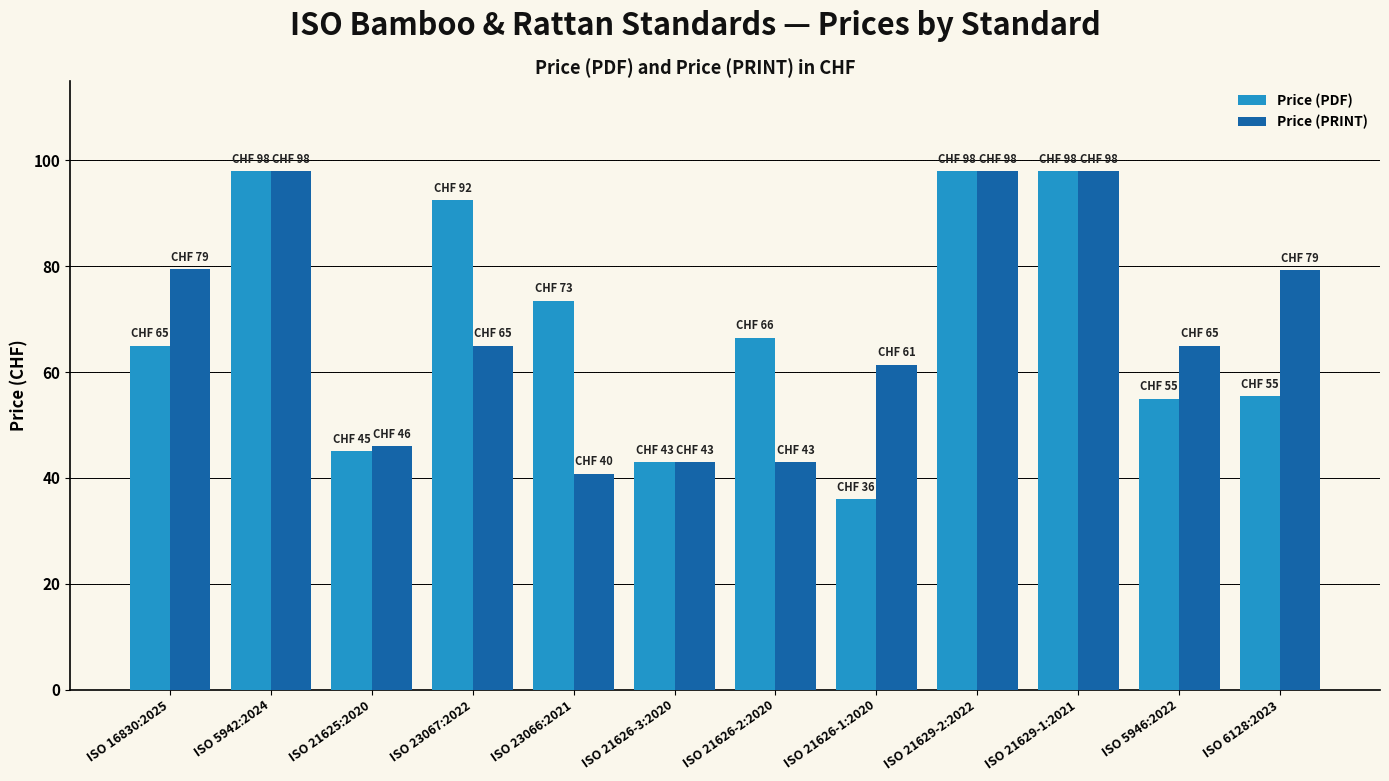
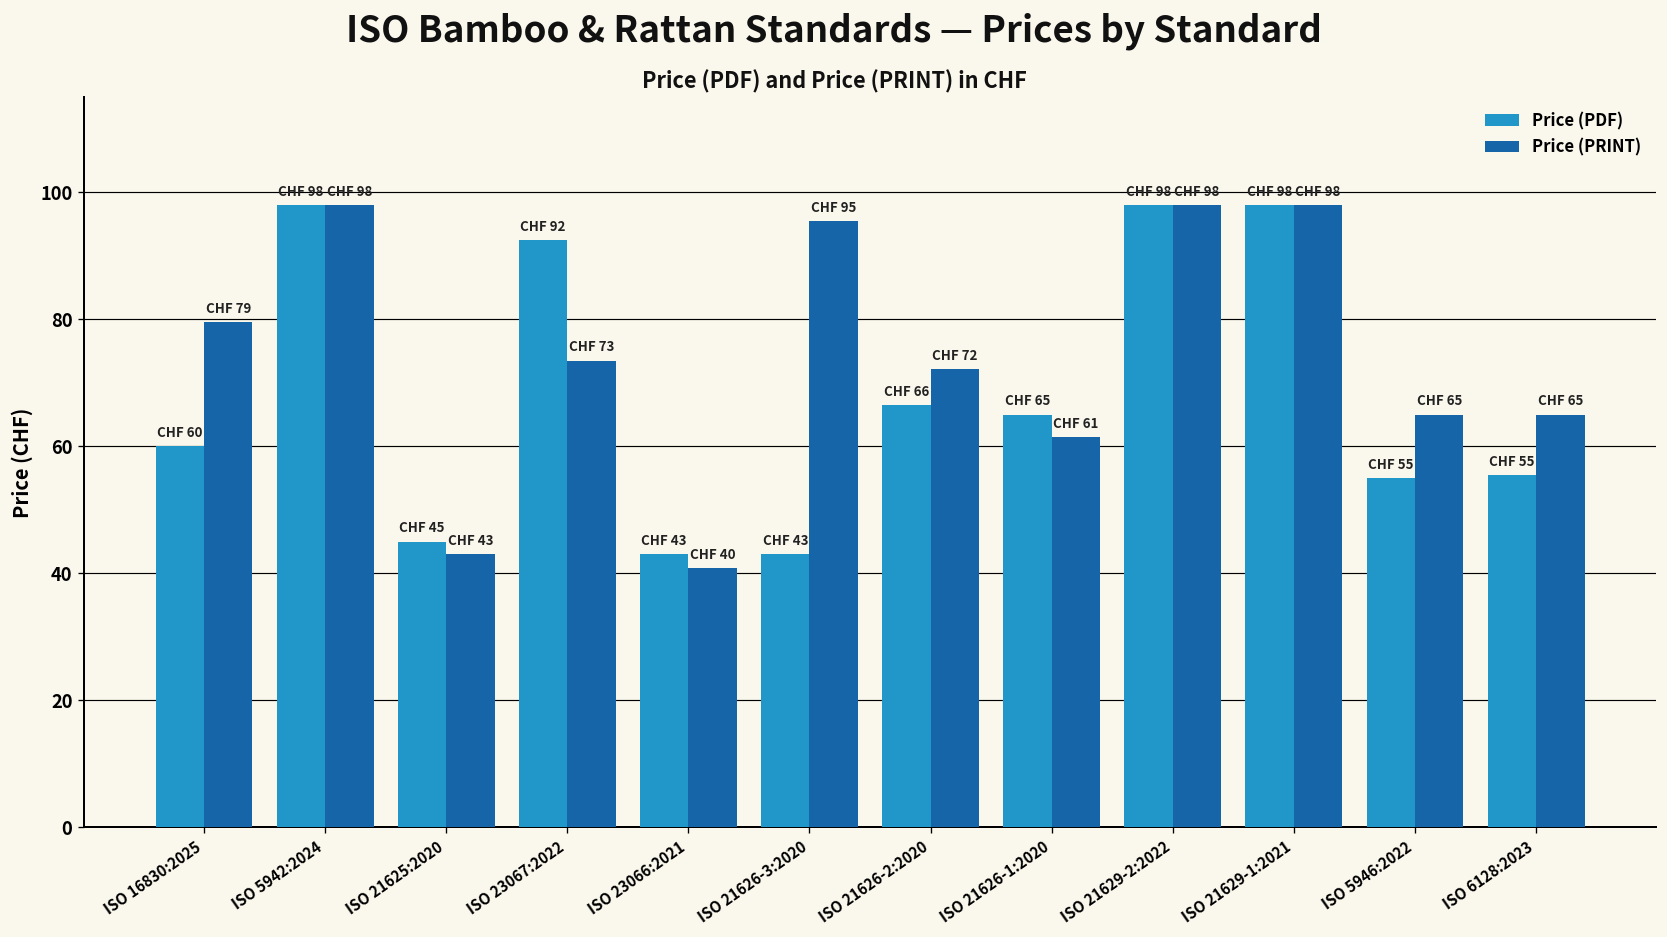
Price (PDF), ISO 16830:2025: 65 -> 60
Price (PRINT), ISO 21625:2020: 46 -> 43
Price (PRINT), ISO 23067:2022: 65 -> 73
Price (PDF), ISO 23066:2021: 73 -> 43
Price (PRINT), ISO 21626-3:2020: 43 -> 95
Price (PRINT), ISO 21626-2:2020: 43 -> 72
Price (PDF), ISO 21626-1:2020: 36 -> 65
Price (PRINT), ISO 6128:2023: 79 -> 65
